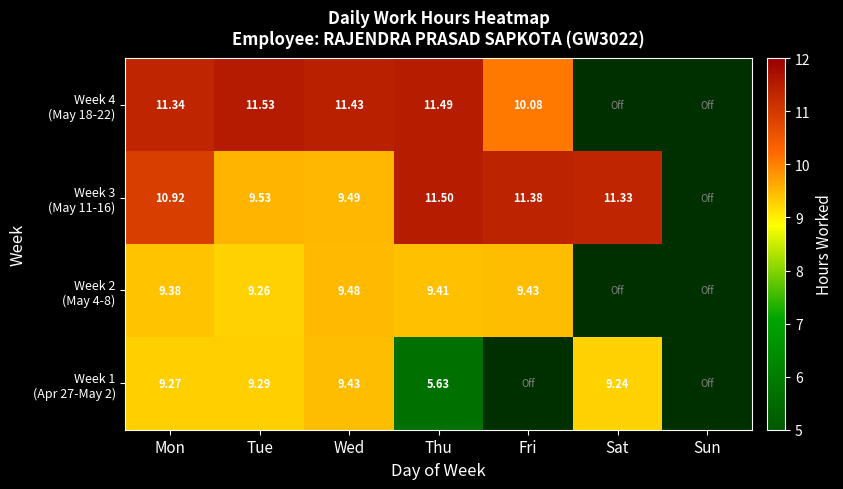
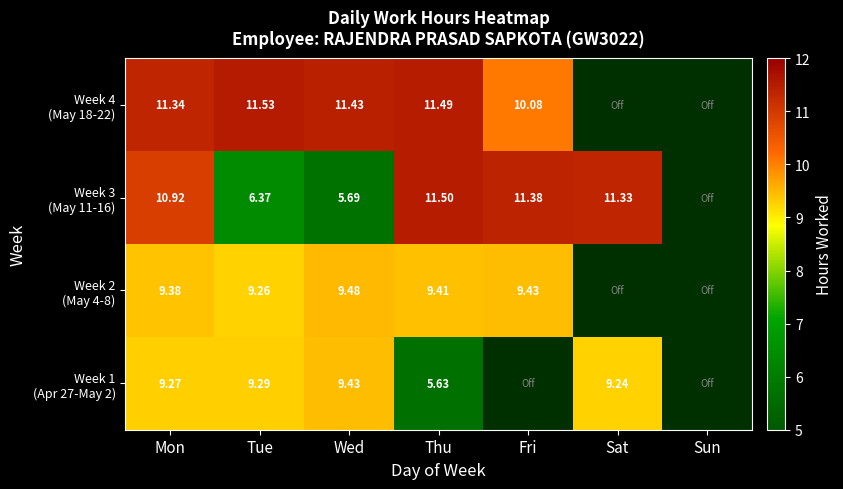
Week 3 (May 11-16), Tue: 9.53 -> 6.37
Week 3 (May 11-16), Wed: 9.49 -> 5.69
